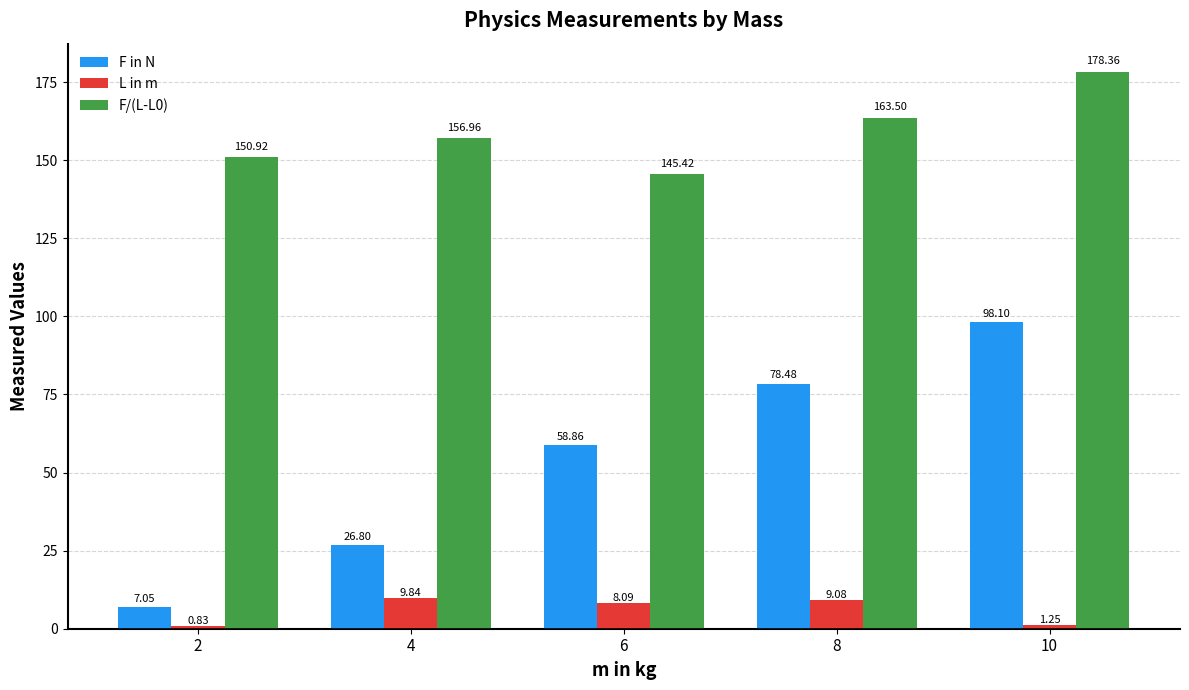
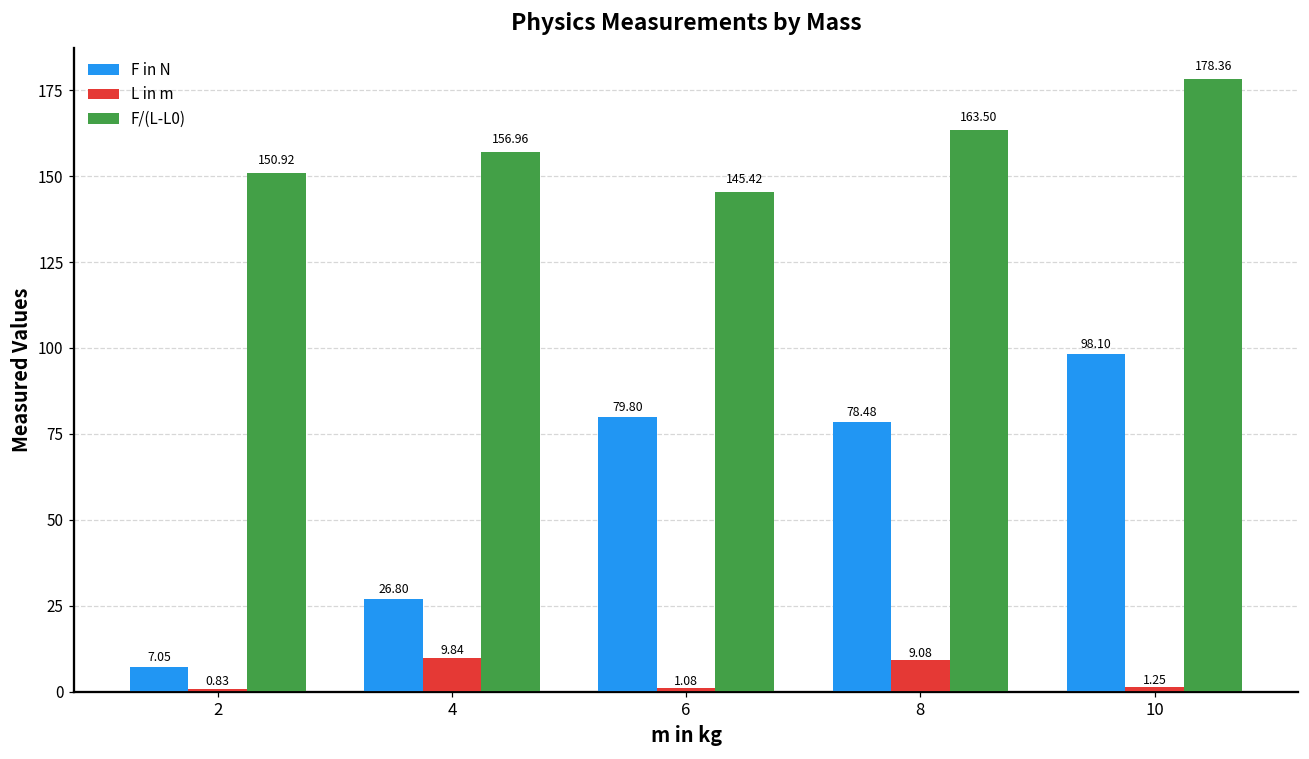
F in N, 6: 58.86 -> 79.80
L in m, 6: 8.09 -> 1.08
